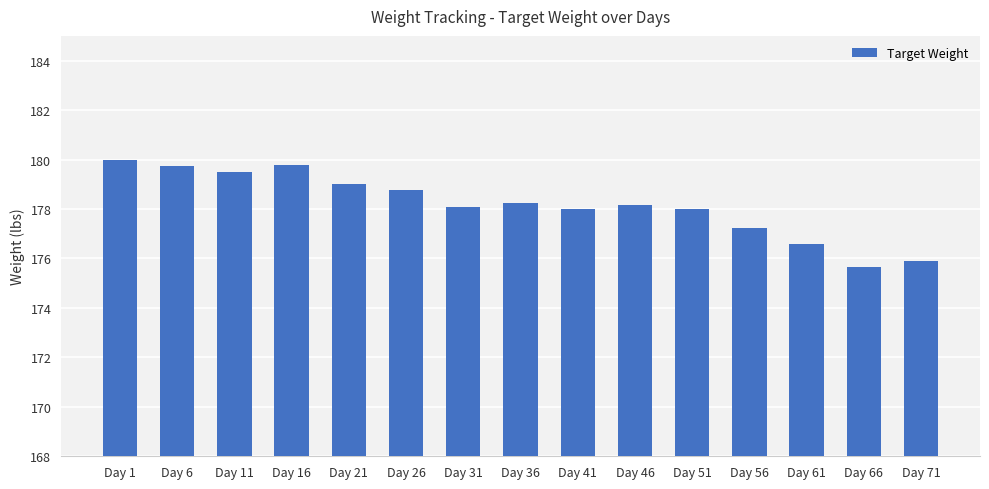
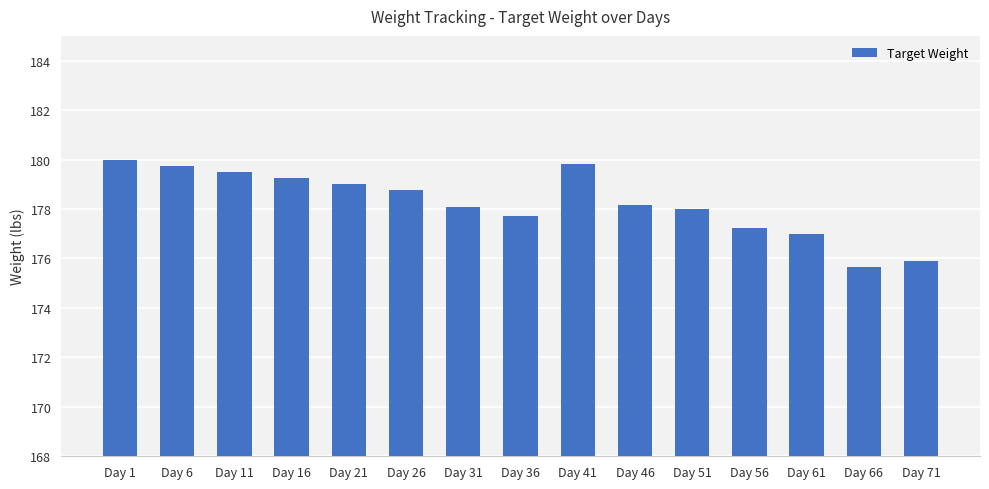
Day 16: 179.8 -> 179.3
Day 36: 178.3 -> 177.7
Day 41: 178.0 -> 179.8
Day 61: 176.6 -> 177.0
